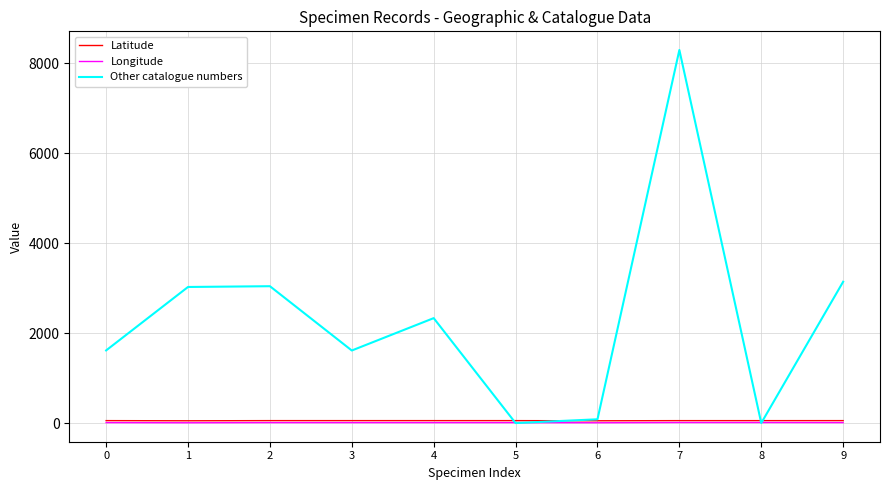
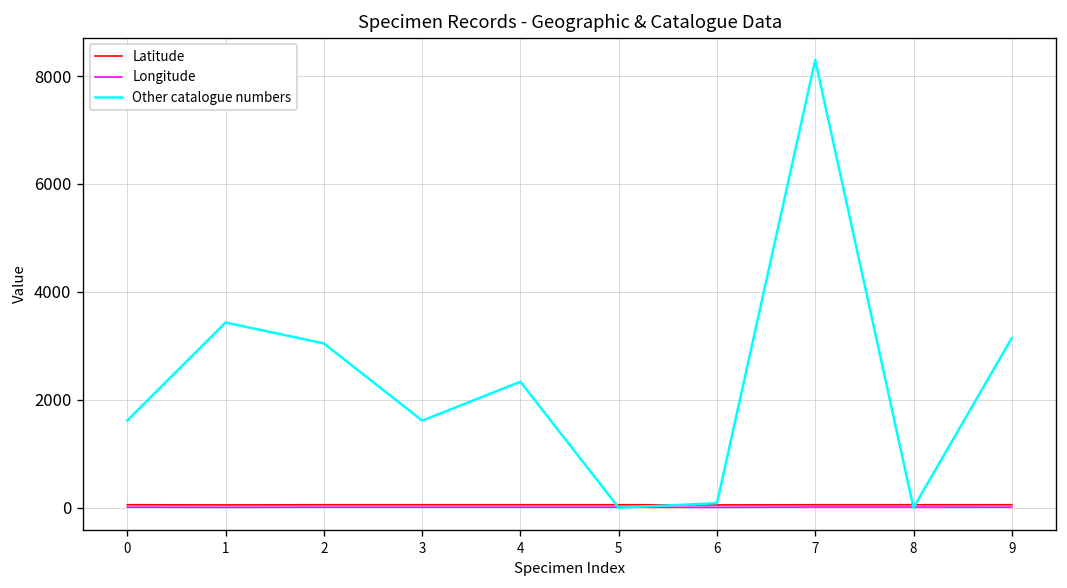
Other catalogue numbers, 1: 3000 -> 3400
